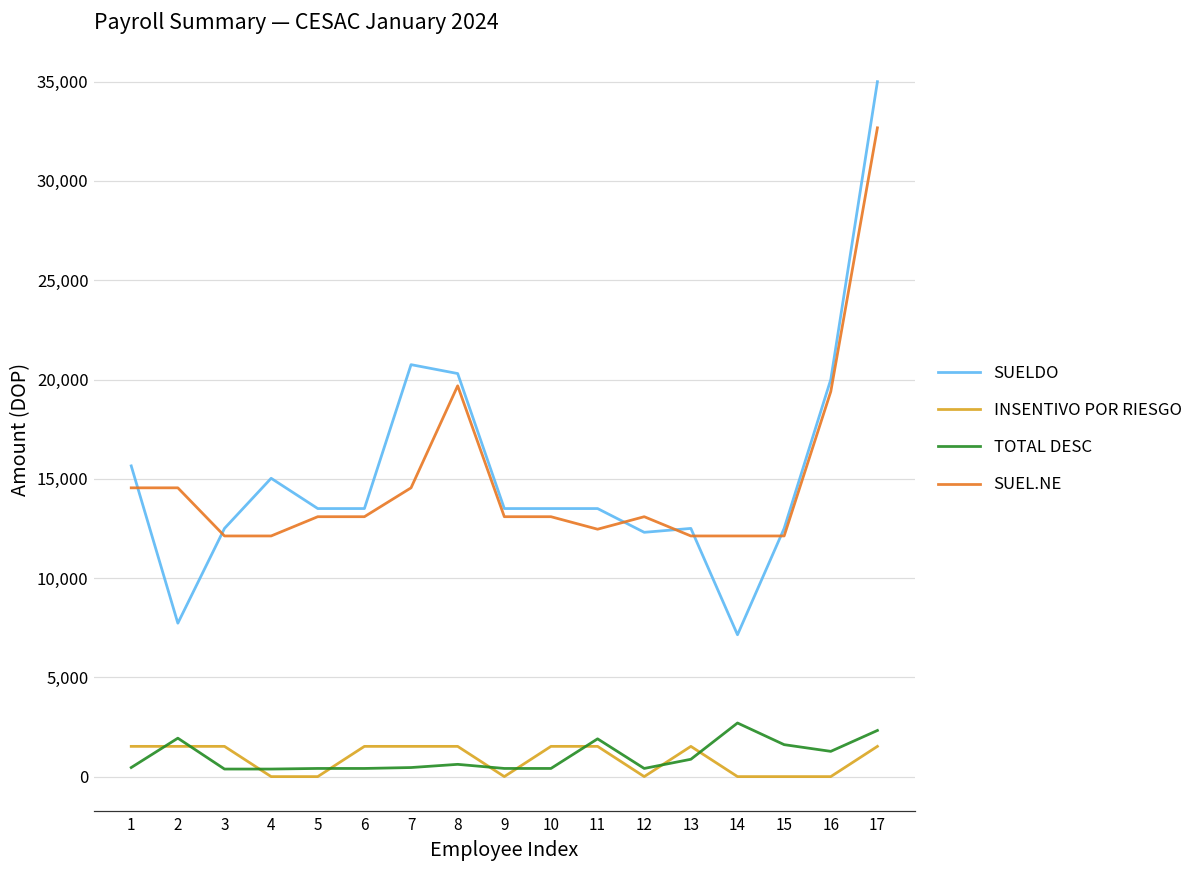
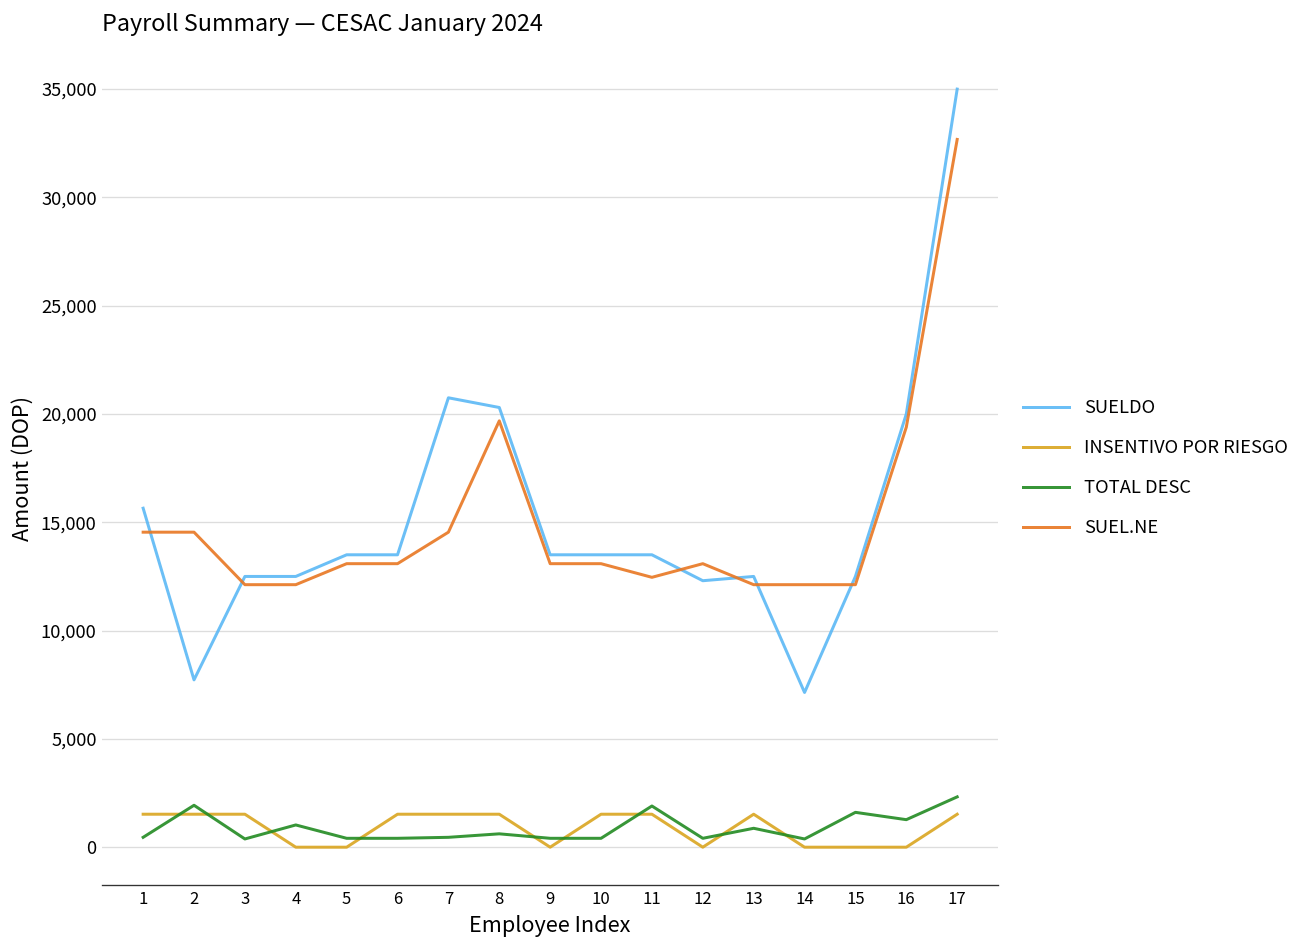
SUELDO, 4: 15,000 -> 12,500
TOTAL DESC, 4: 400 -> 1,000
TOTAL DESC, 14: 2,700 -> 400
